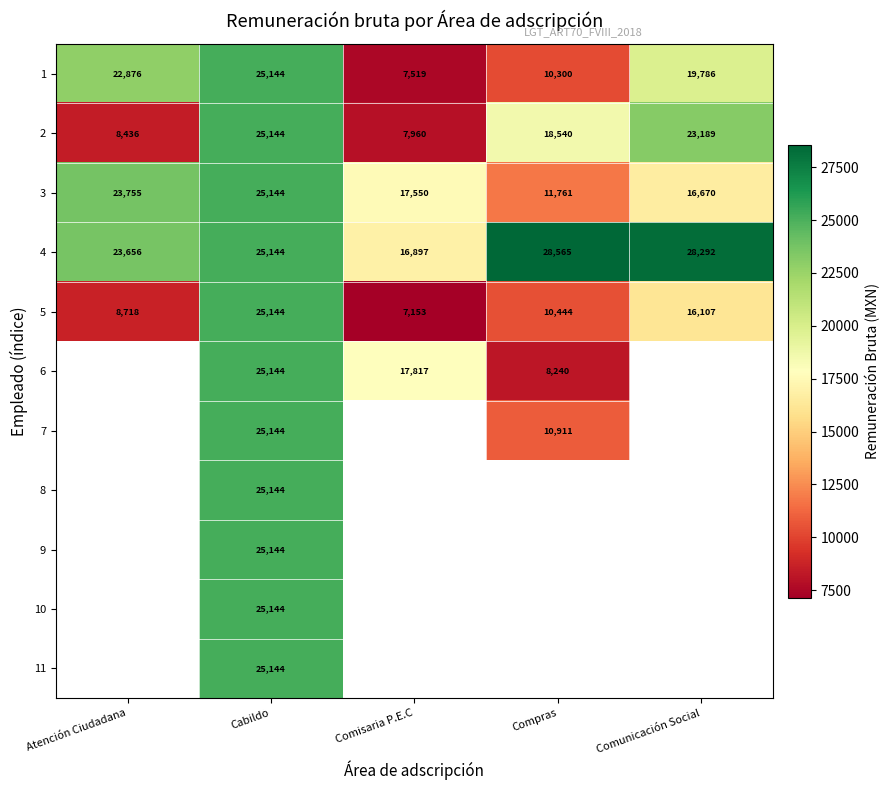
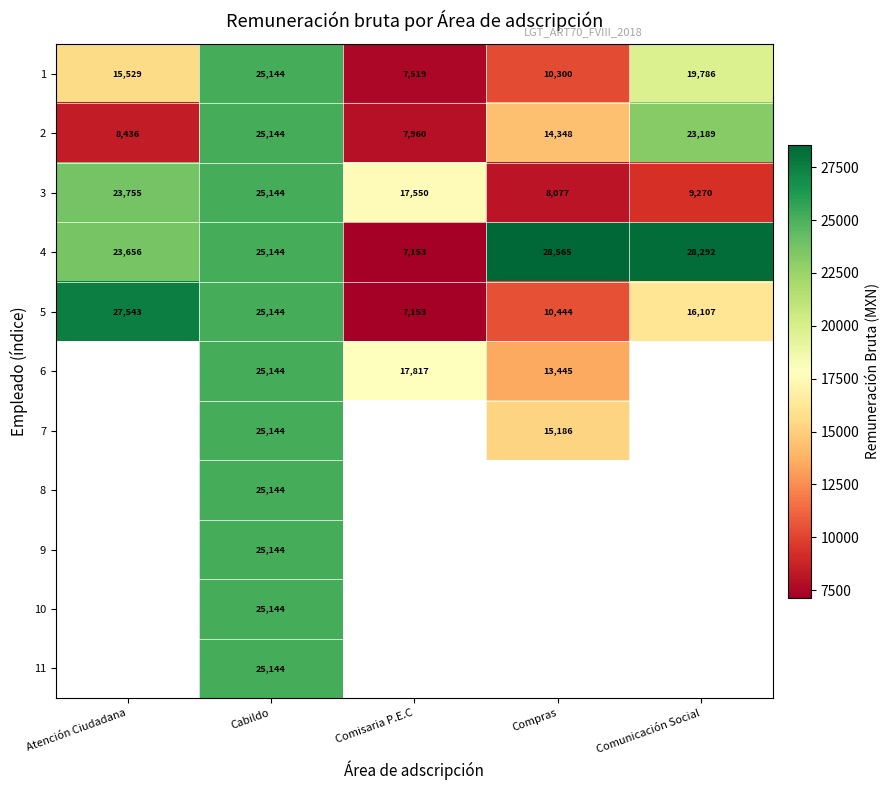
1, Atención Ciudadana: 22,876 -> 15,529
2, Compras: 18,540 -> 14,348
3, Compras: 11,761 -> 8,077
3, Comunicación Social: 16,670 -> 9,270
4, Comisaria P.E.C: 16,897 -> 7,153
5, Atención Ciudadana: 8,718 -> 27,543
6, Compras: 8,240 -> 13,445
7, Compras: 10,911 -> 15,186
